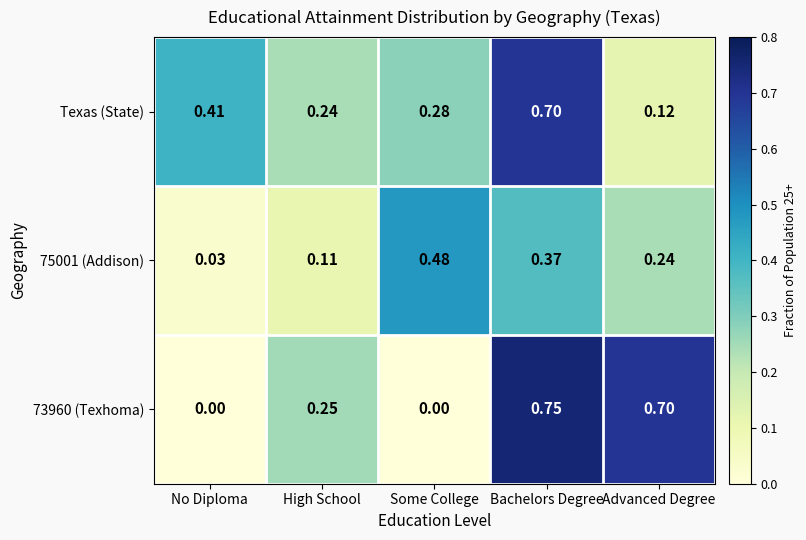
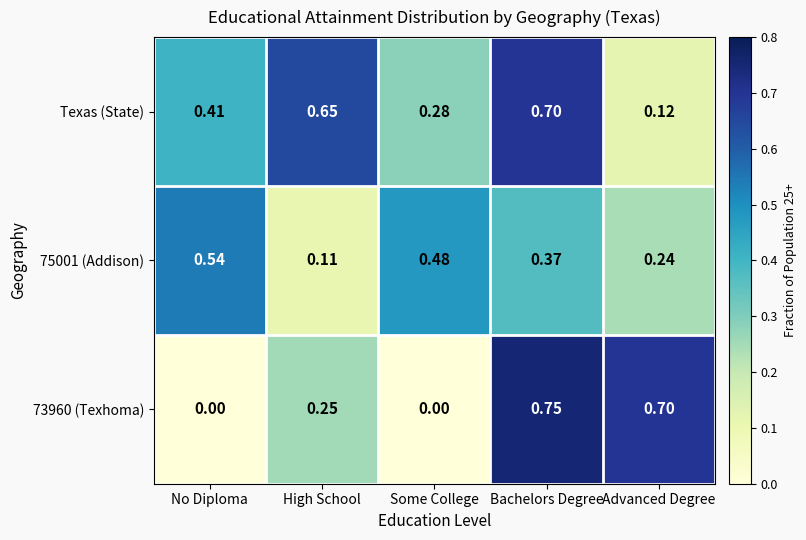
Texas (State), High School: 0.24 -> 0.65
75001 (Addison), No Diploma: 0.03 -> 0.54
